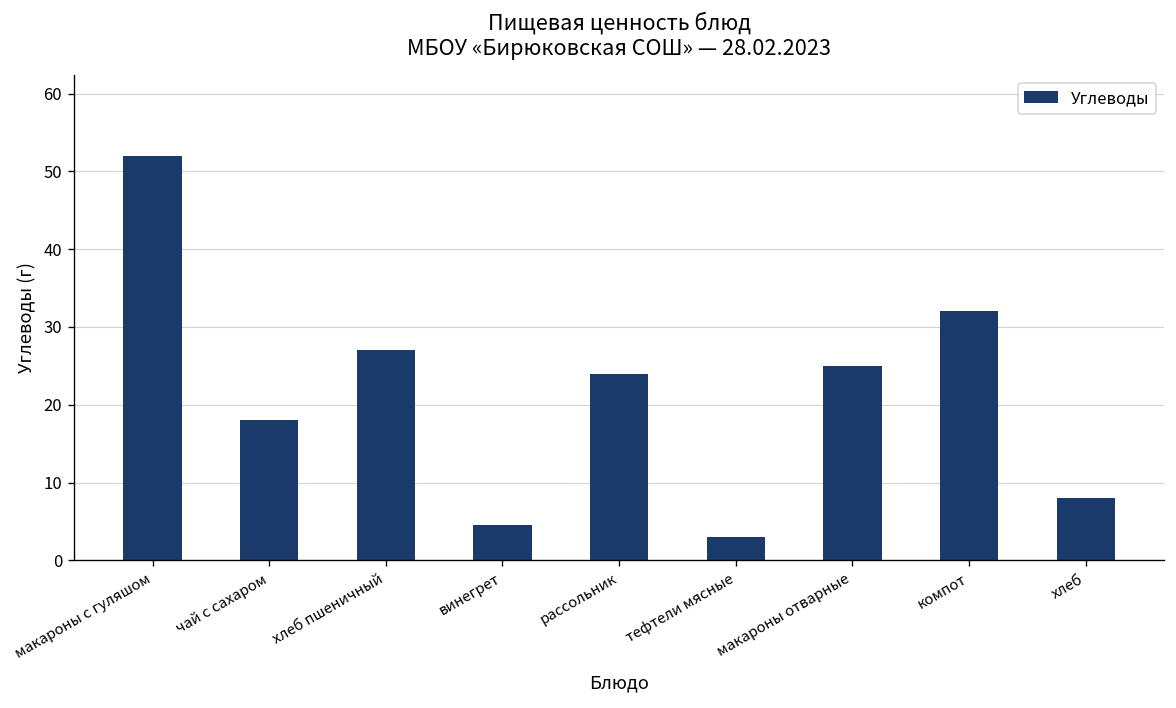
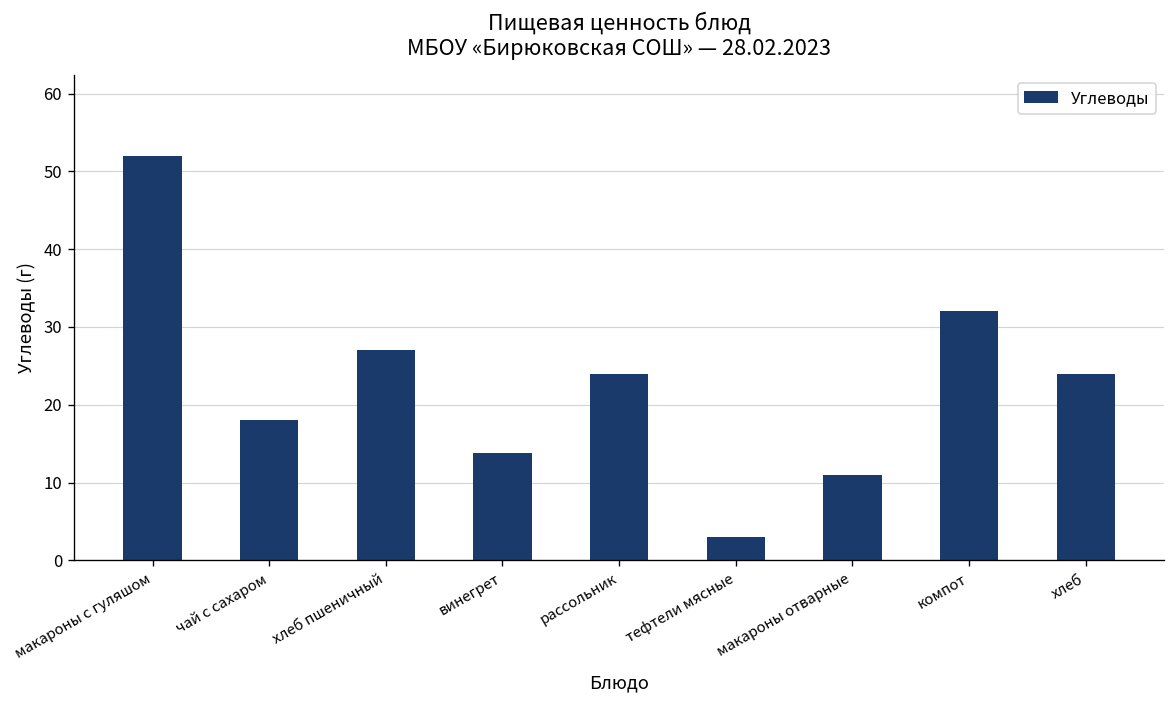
винегрет: 5 -> 14
макароны отварные: 25 -> 11
хлеб: 8 -> 24
